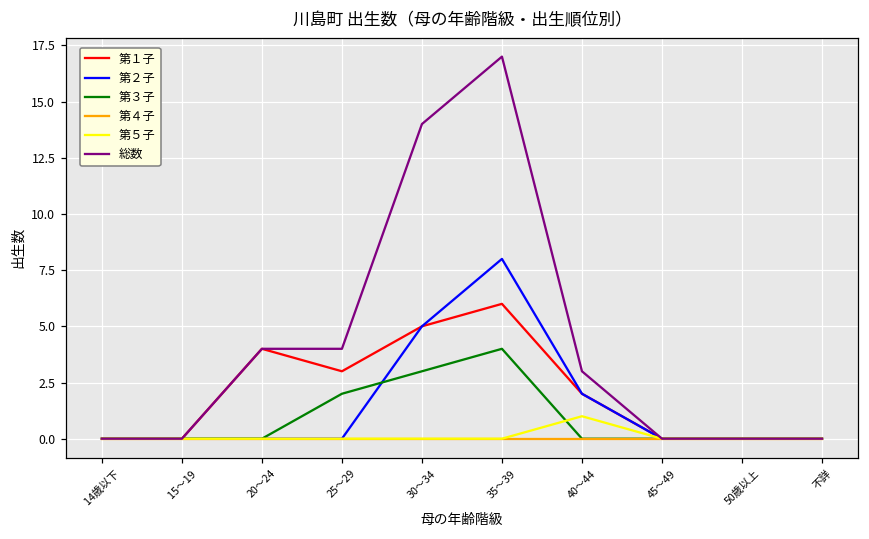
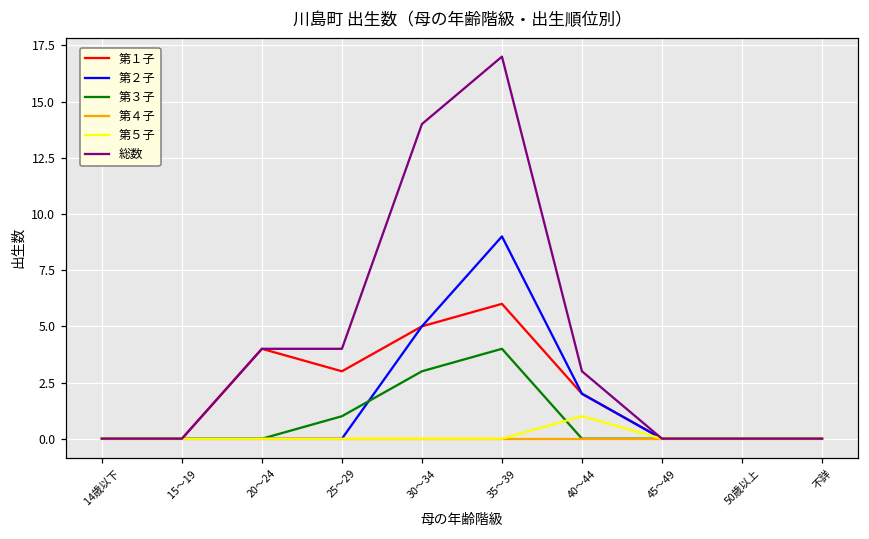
第３子, 25～29: 2 -> 1
第２子, 35～39: 8 -> 9
